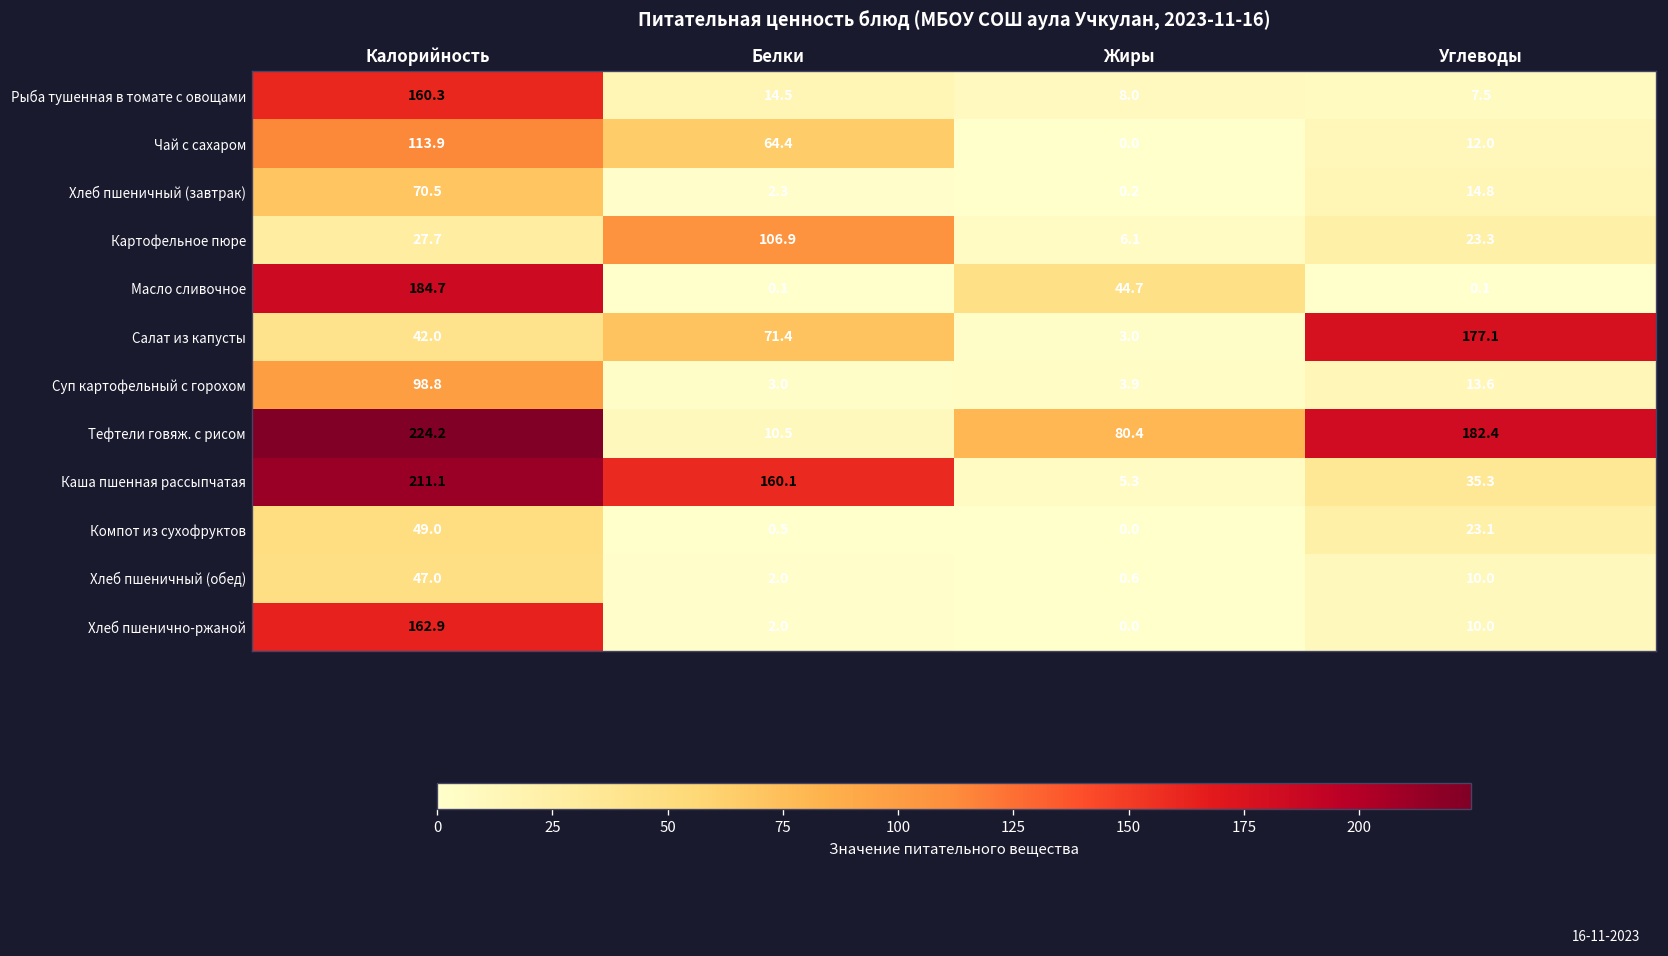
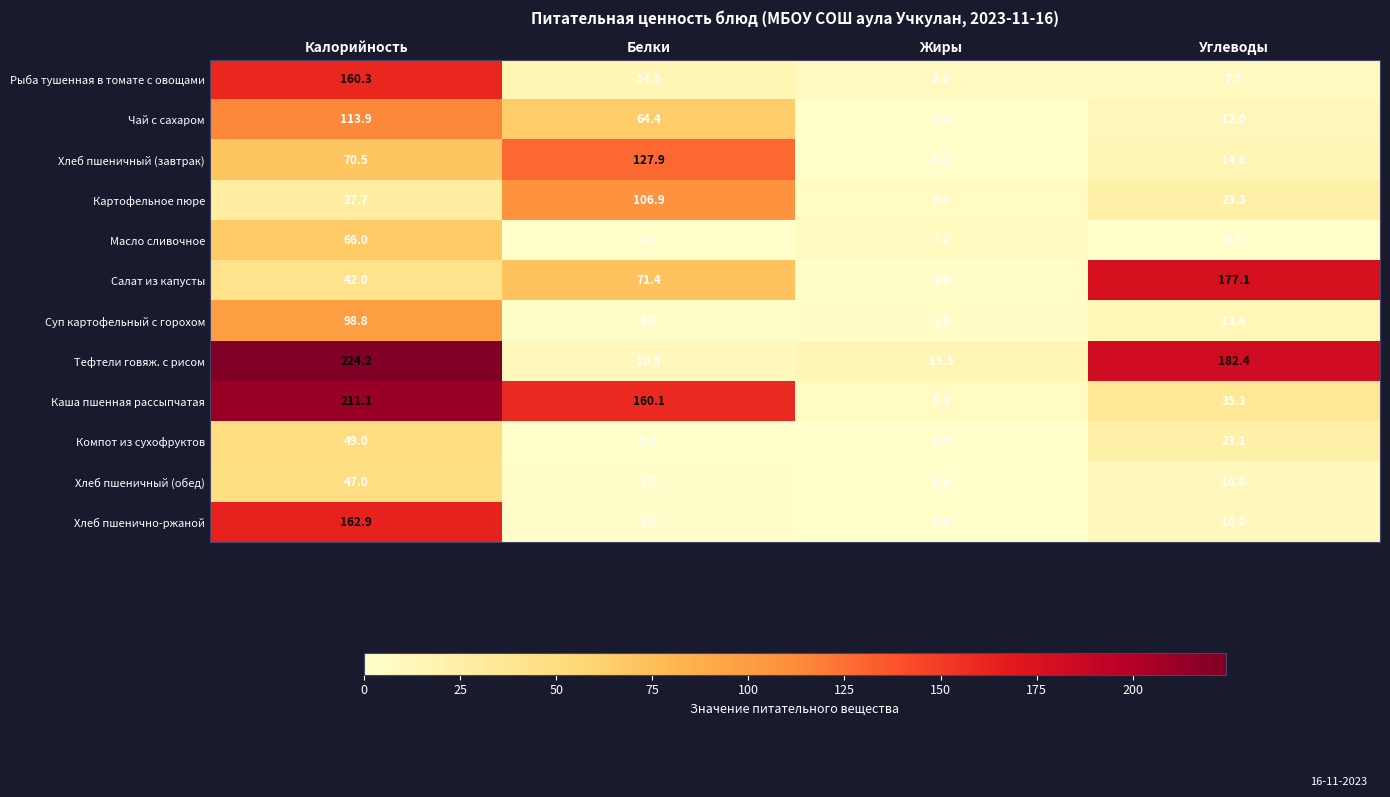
Хлеб пшеничный (завтрак), Белки: 2.3 -> 127.9
Масло сливочное, Калорийность: 184.7 -> 66.0
Масло сливочное, Жиры: 44.7 -> 7.2
Тефтели говяж. с рисом, Жиры: 80.4 -> 15.5
